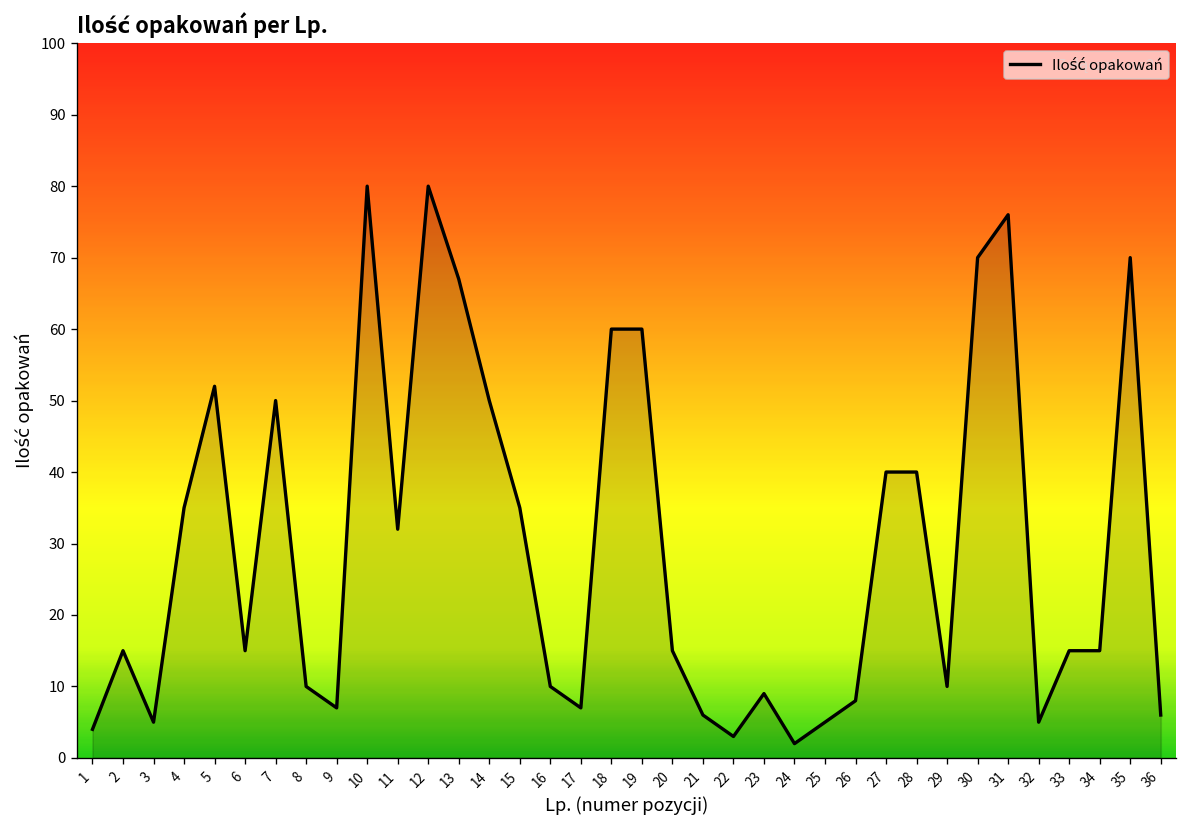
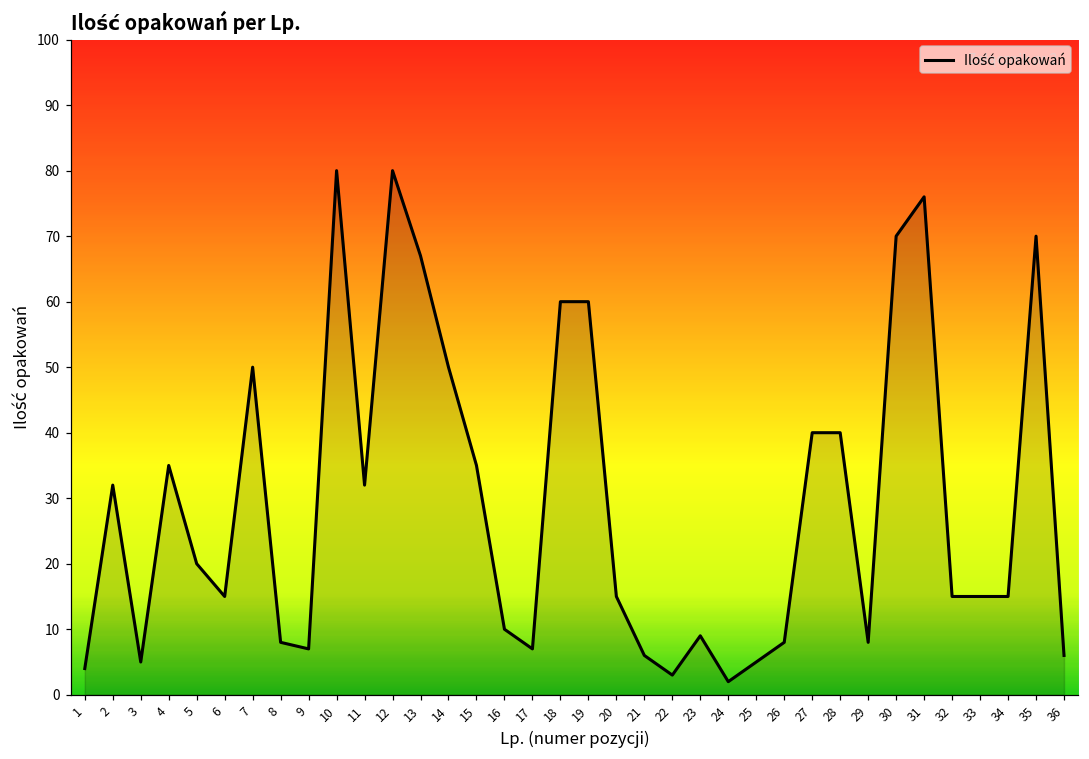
2: 15 -> 32
5: 52 -> 20
8: 10 -> 8
29: 10 -> 8
32: 5 -> 15
